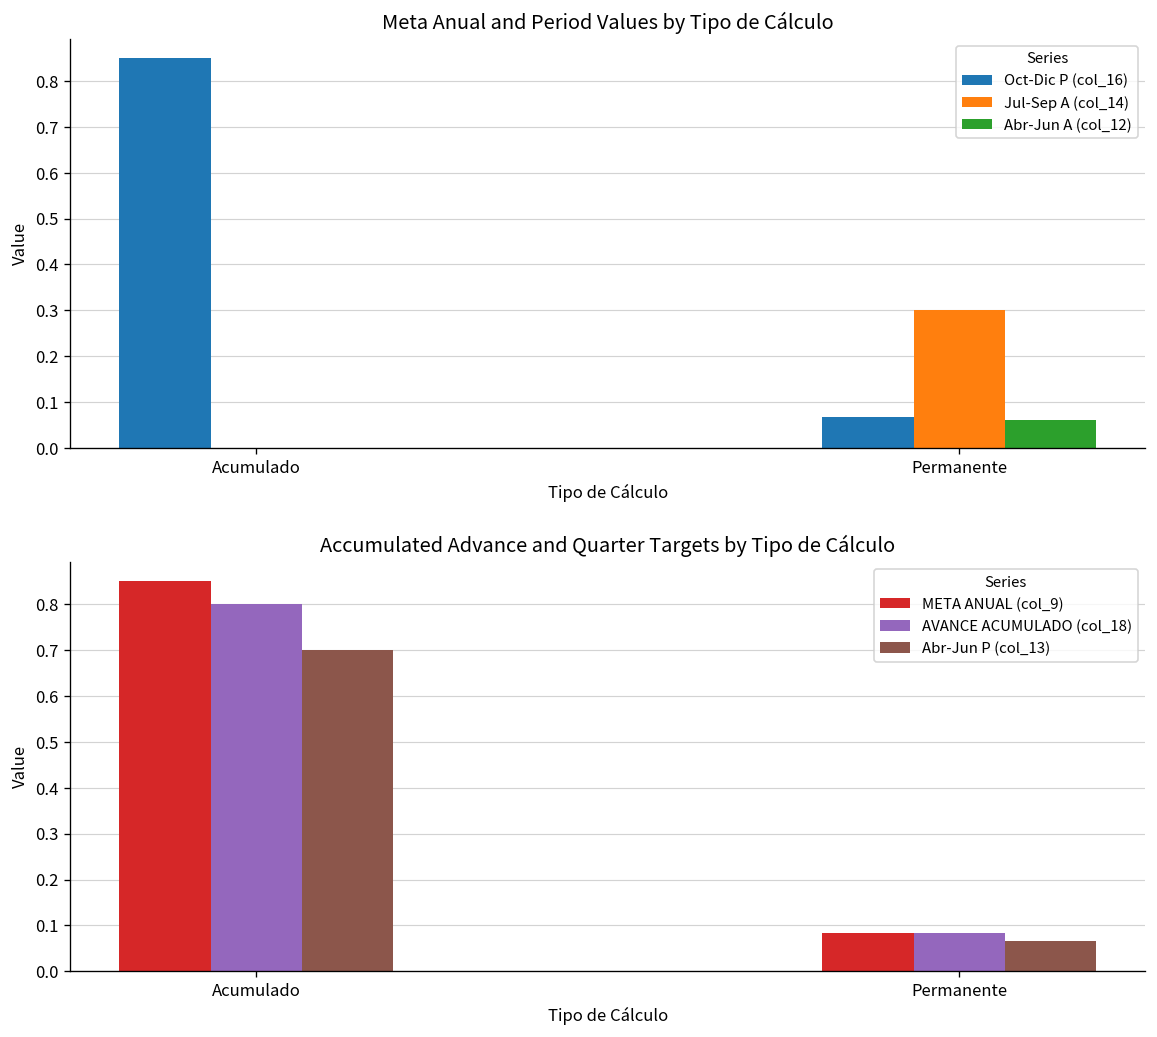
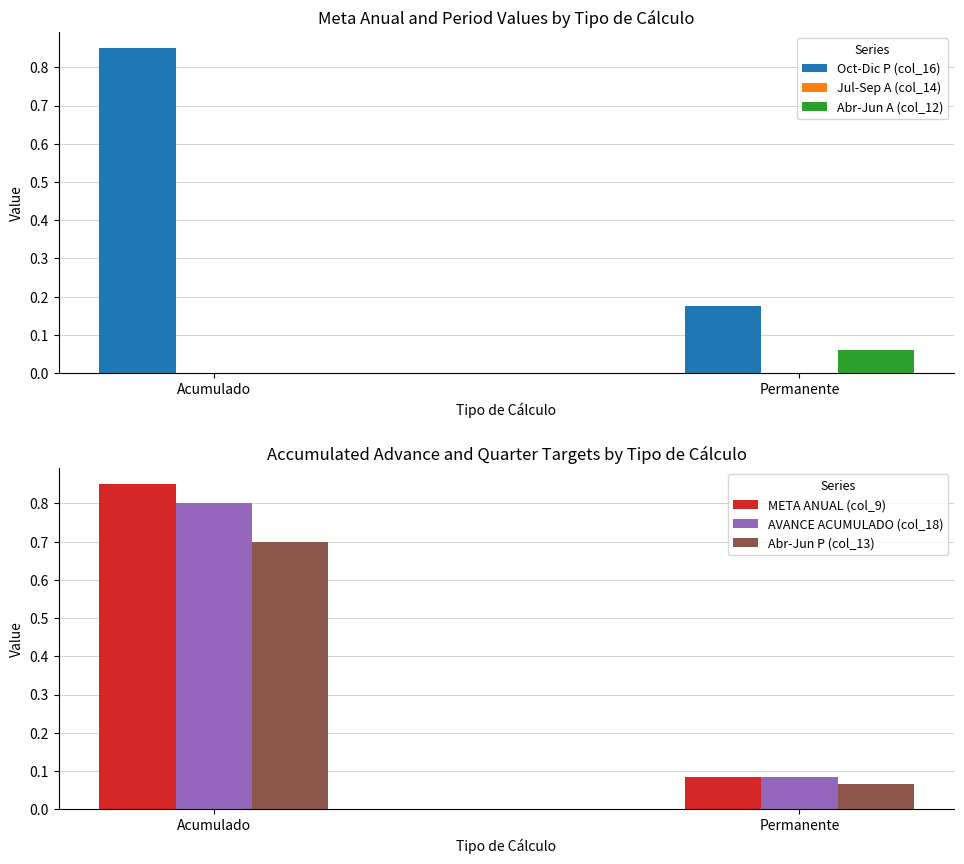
Meta Anual and Period Values by Tipo de Cálculo, Oct-Dic P (col_16), Permanente: 0.07 -> 0.18
Meta Anual and Period Values by Tipo de Cálculo, Jul-Sep A (col_14), Permanente: 0.3 -> 0.0
